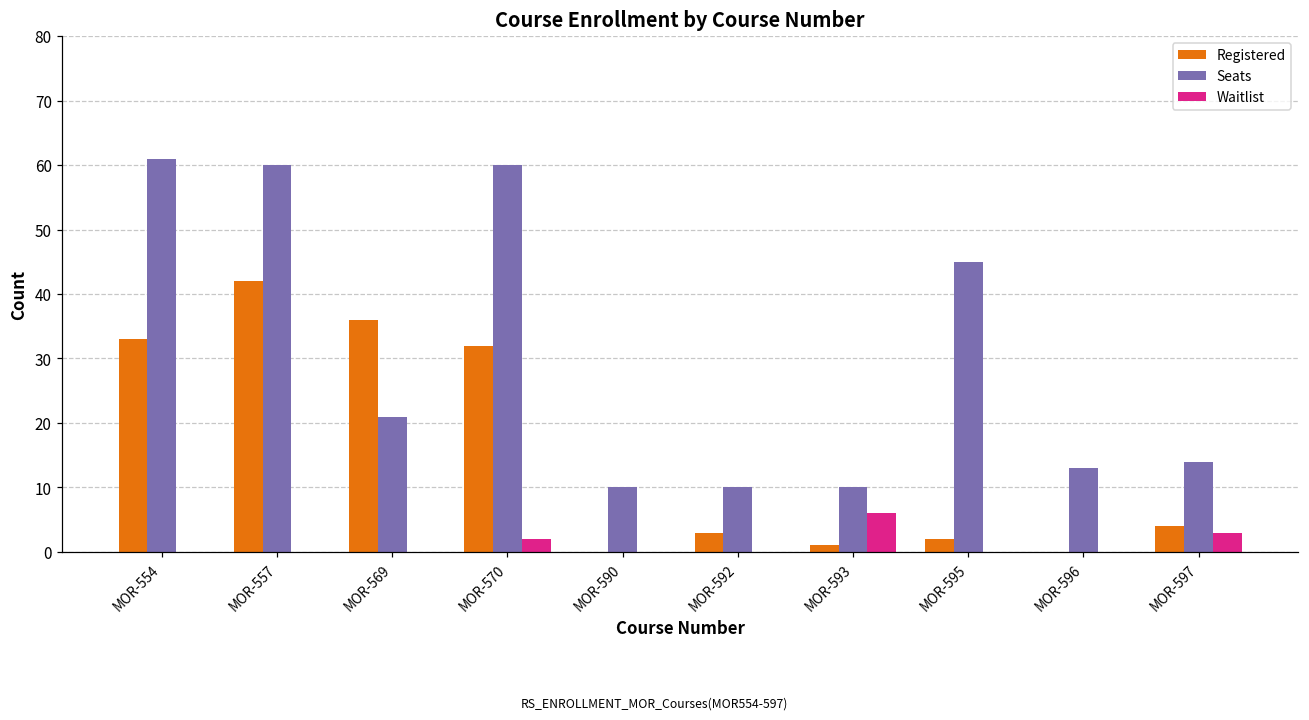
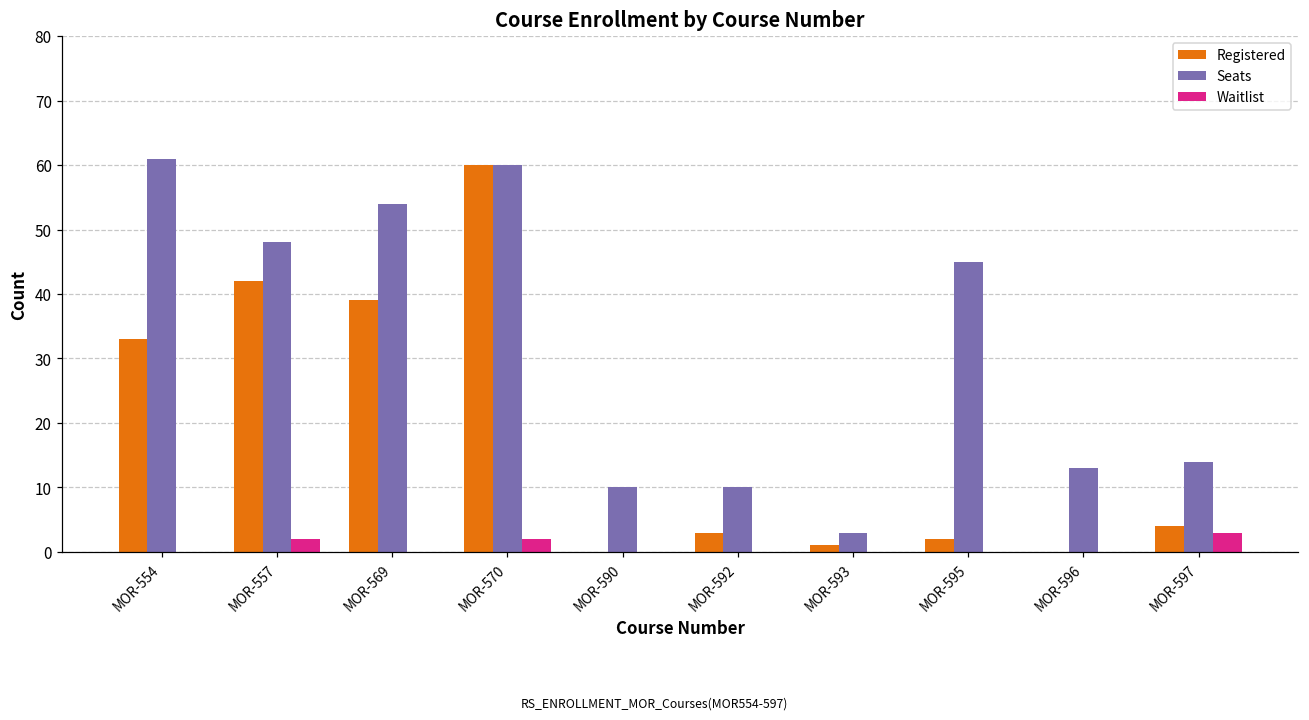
Seats, MOR-557: 60 -> 48
Waitlist, MOR-557: 0 -> 2
Registered, MOR-569: 36 -> 39
Seats, MOR-569: 21 -> 54
Registered, MOR-570: 32 -> 60
Seats, MOR-593: 10 -> 3
Waitlist, MOR-593: 6 -> 0
